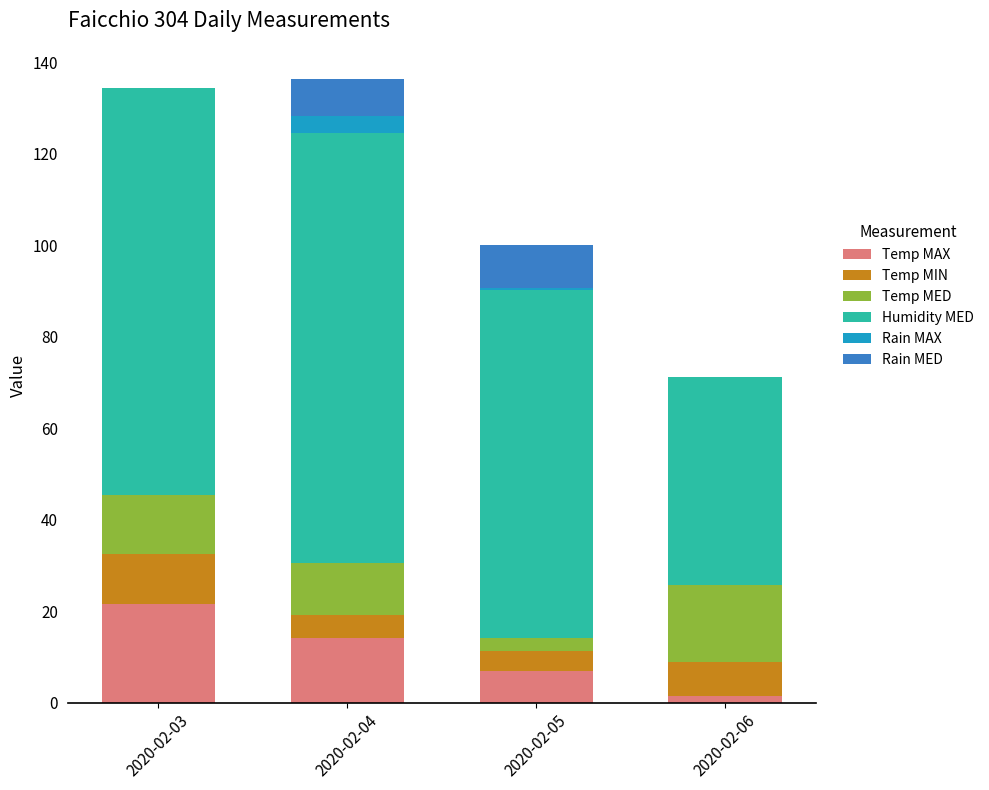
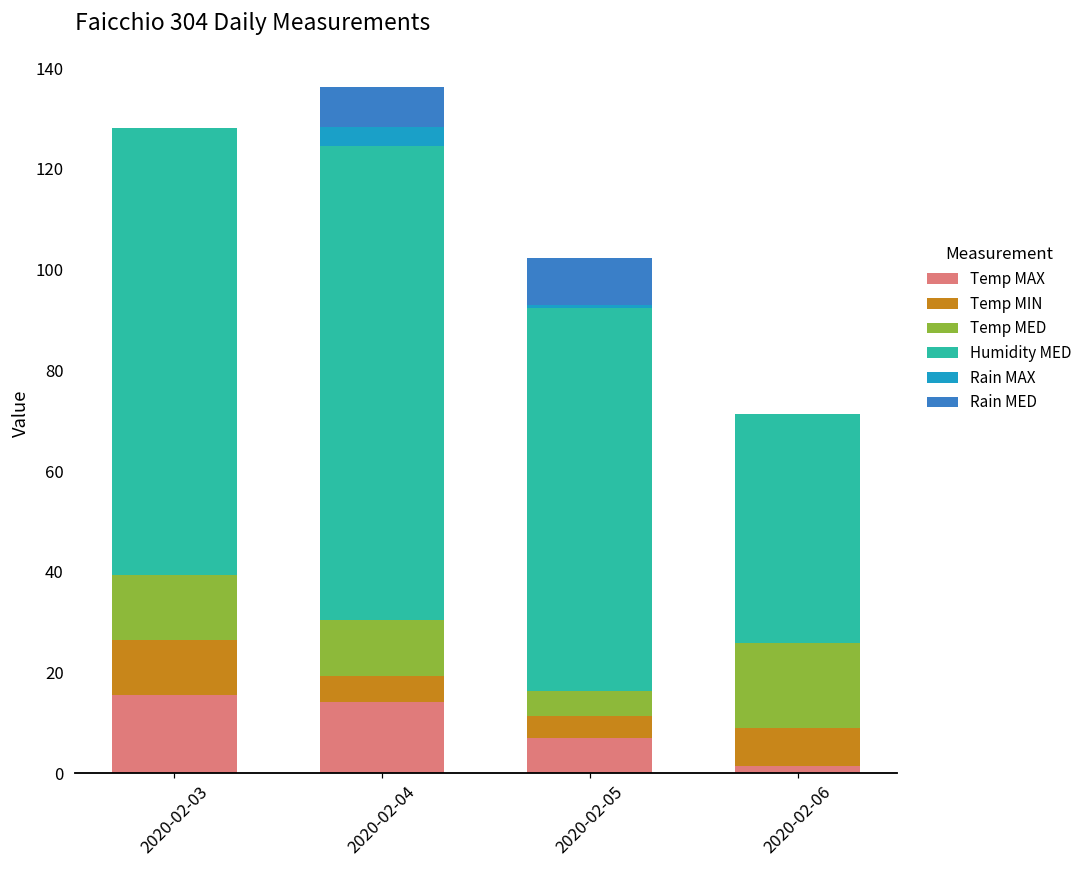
Temp MAX, 2020-02-03: 22 -> 16
Temp MED, 2020-02-05: 3 -> 5
